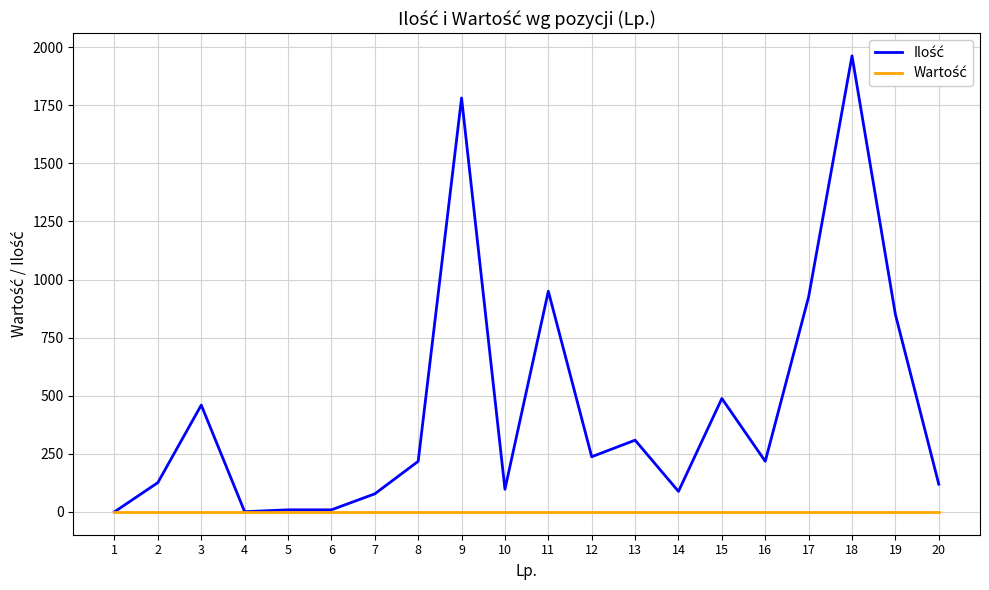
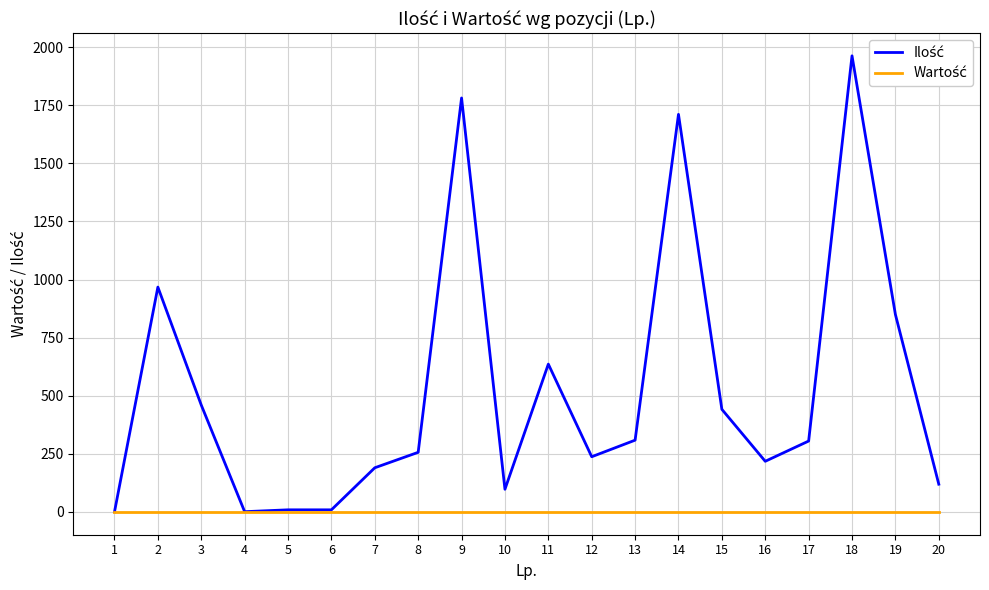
Ilość, 2: 130 -> 970
Ilość, 7: 80 -> 190
Ilość, 8: 220 -> 260
Ilość, 11: 950 -> 640
Ilość, 14: 90 -> 1710
Ilość, 15: 490 -> 440
Ilość, 17: 930 -> 300
